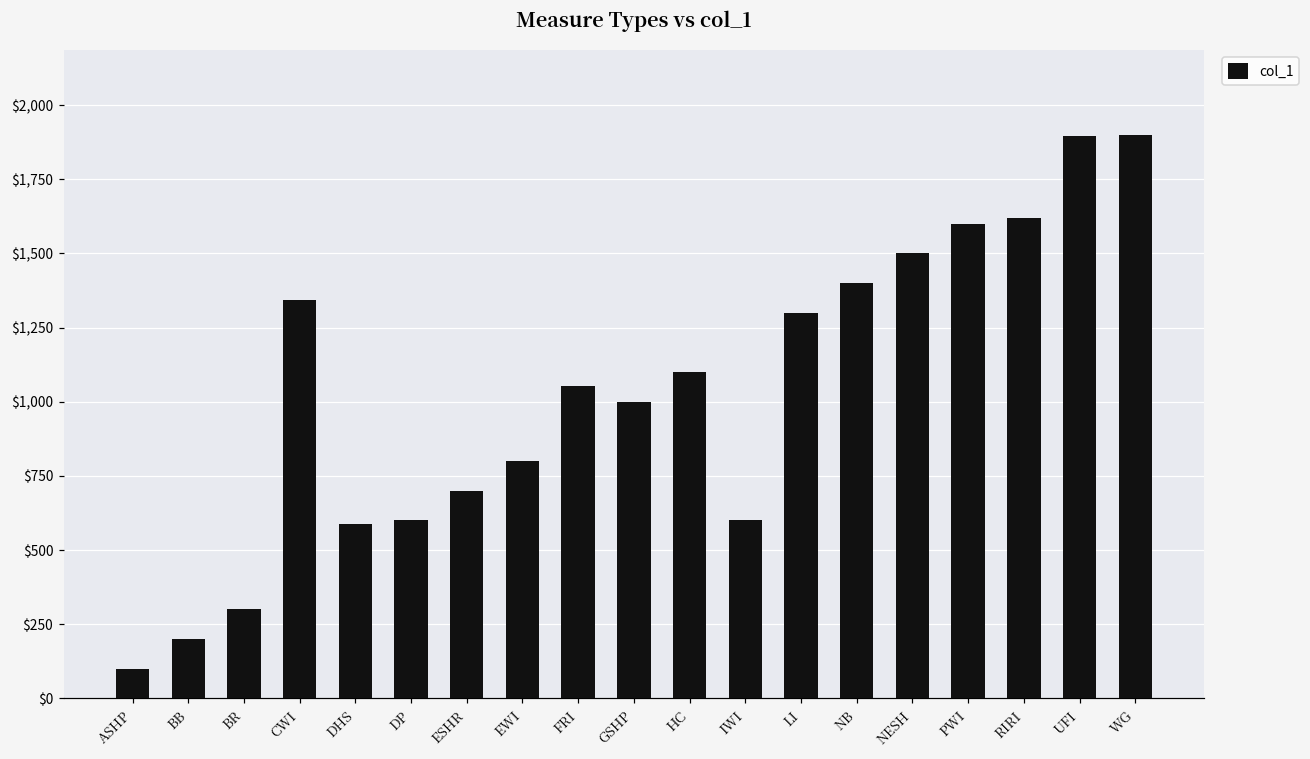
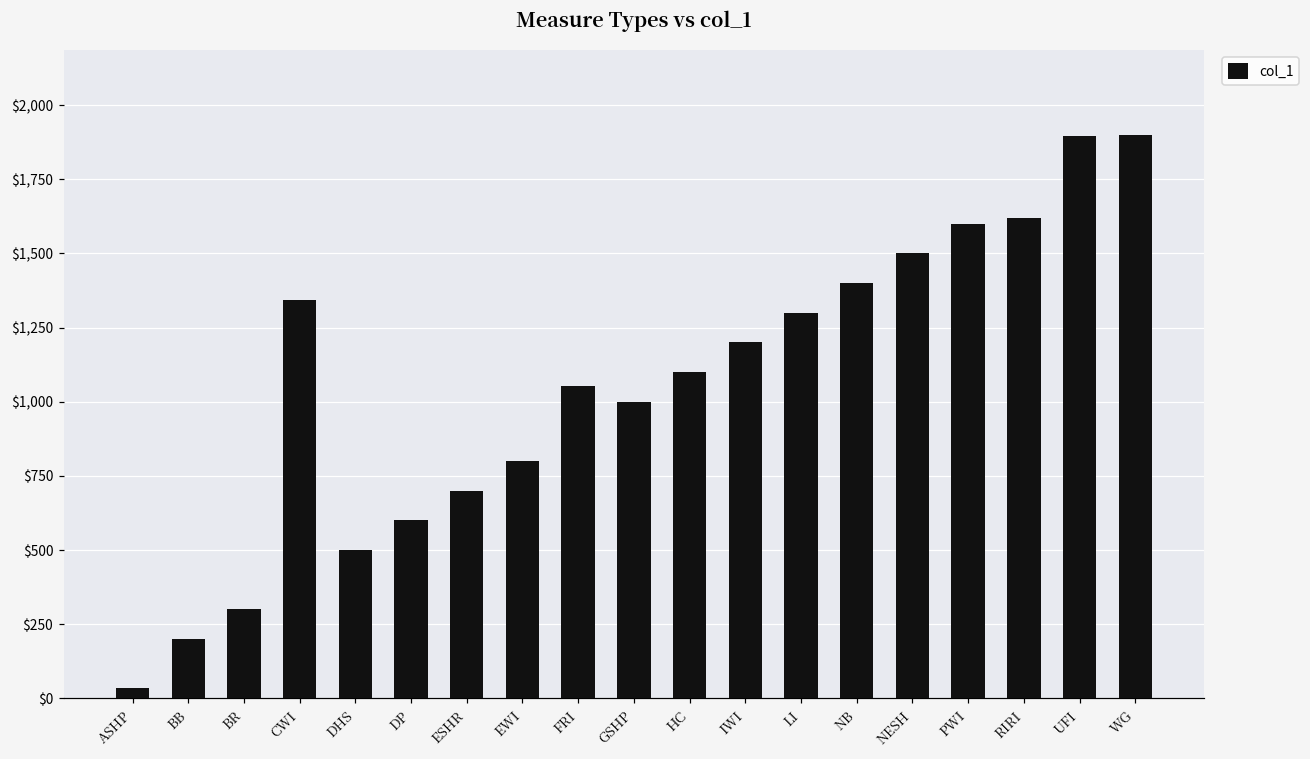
ASHP: $100 -> $40
DHS: $590 -> $500
IWI: $600 -> $1,200
